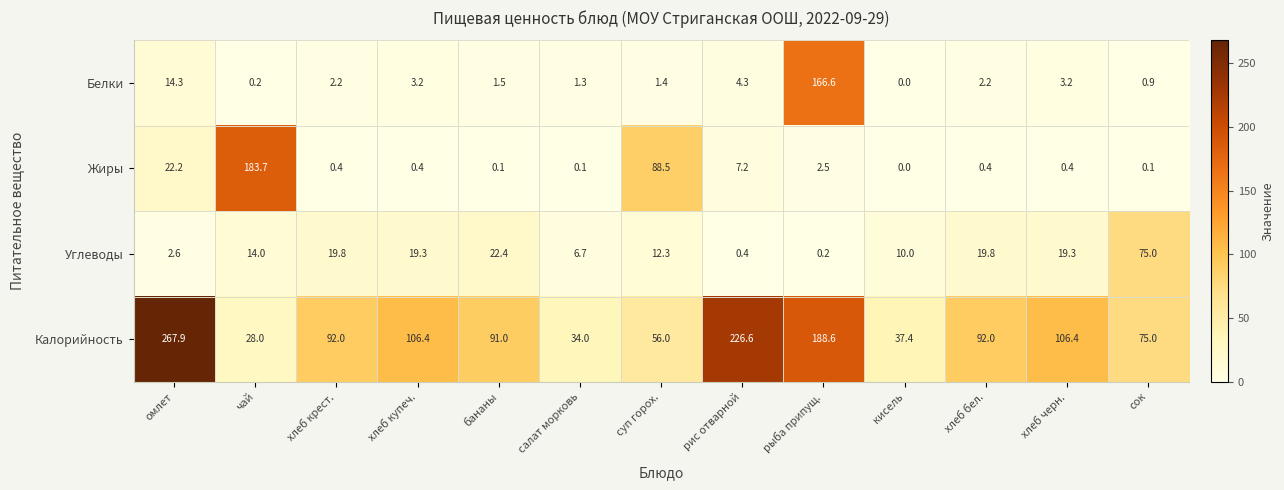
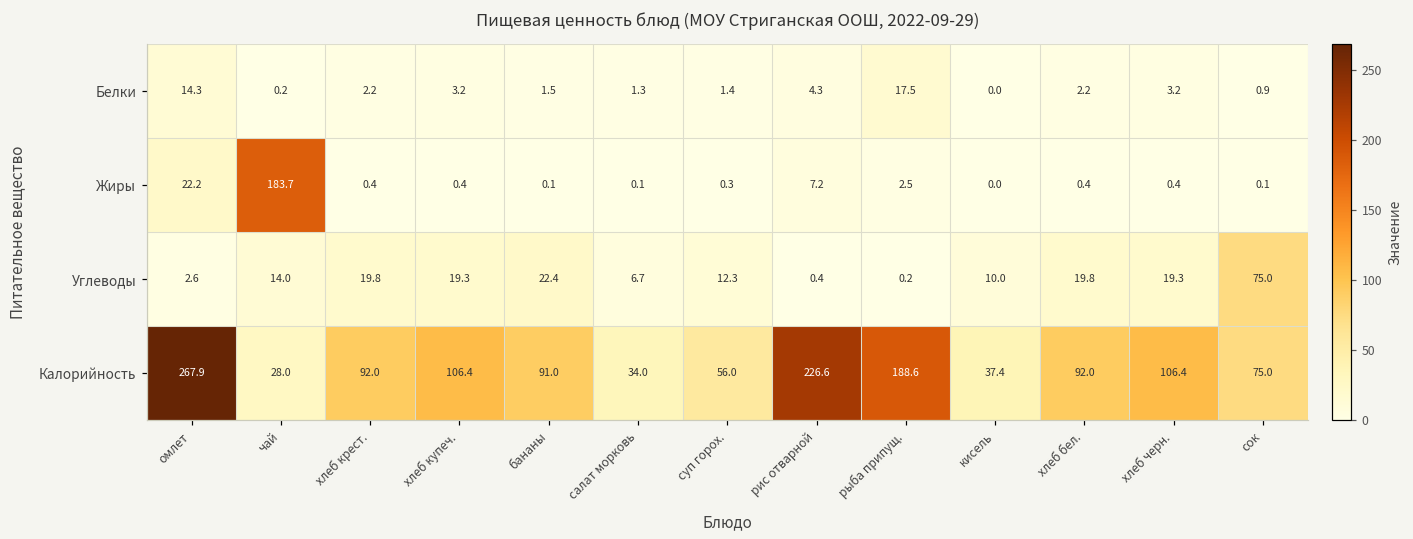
Белки, рыба припущ.: 166.6 -> 17.5
Жиры, суп горох.: 88.5 -> 0.3
